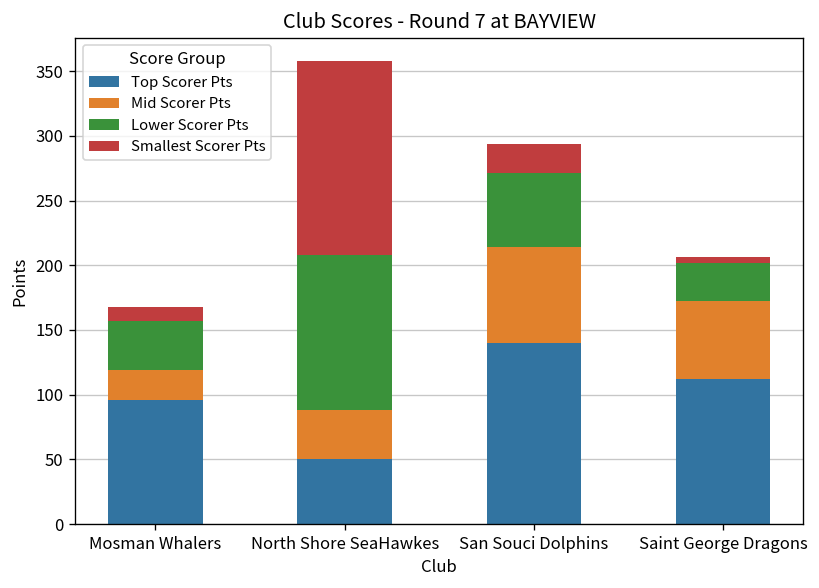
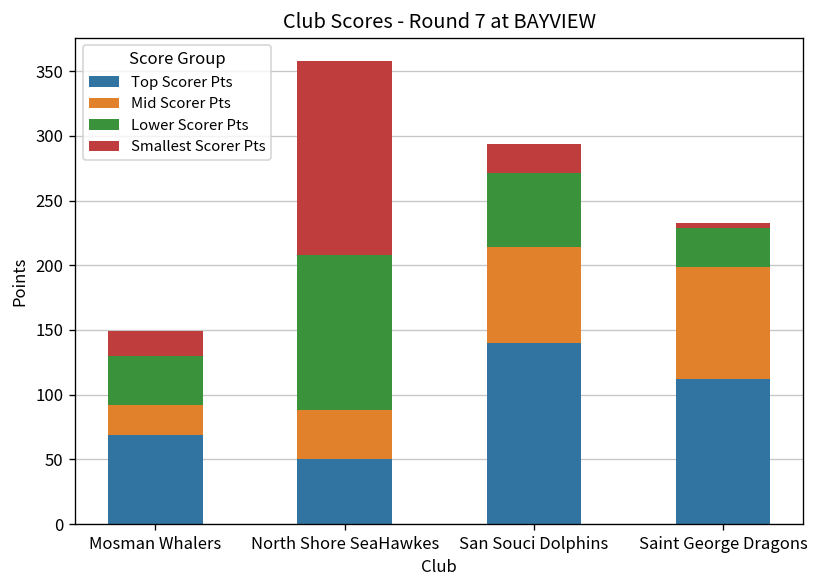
Top Scorer Pts, Mosman Whalers: 96 -> 69
Smallest Scorer Pts, Mosman Whalers: 11 -> 19
Mid Scorer Pts, Saint George Dragons: 60 -> 87
